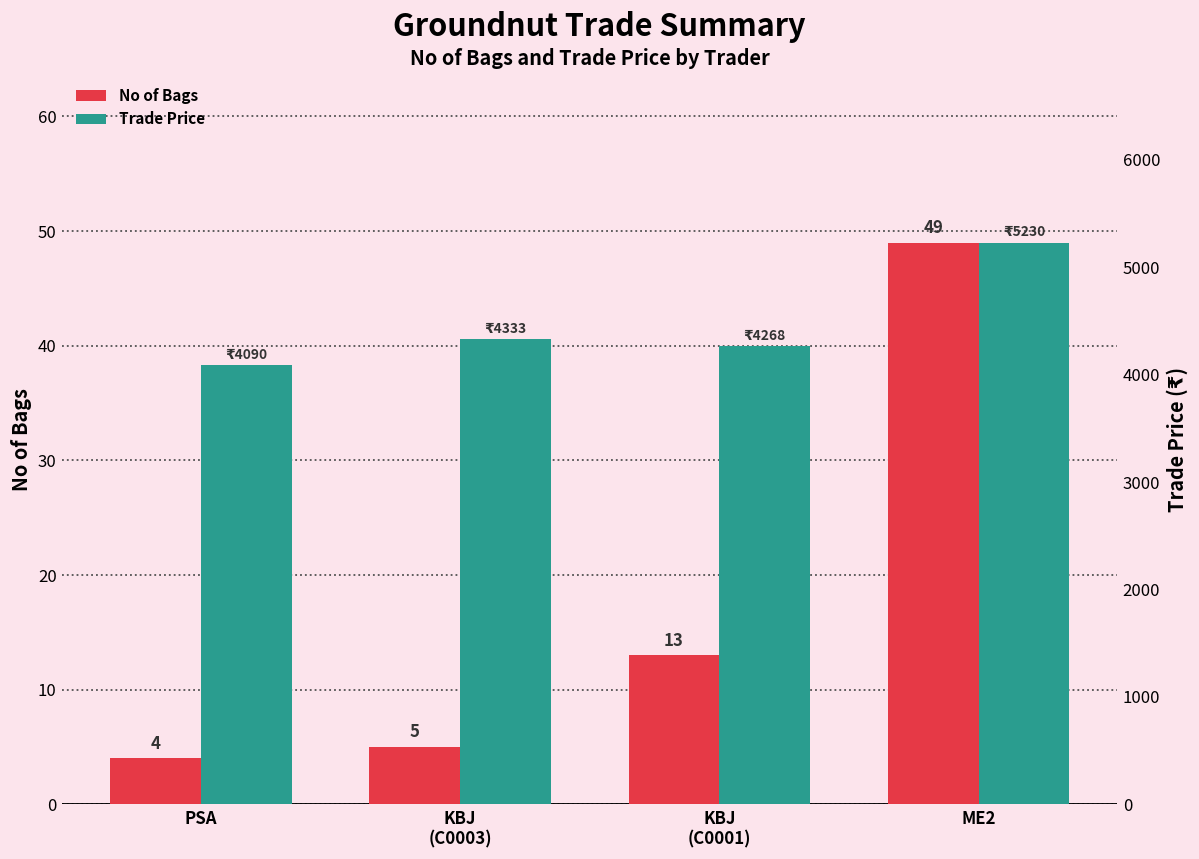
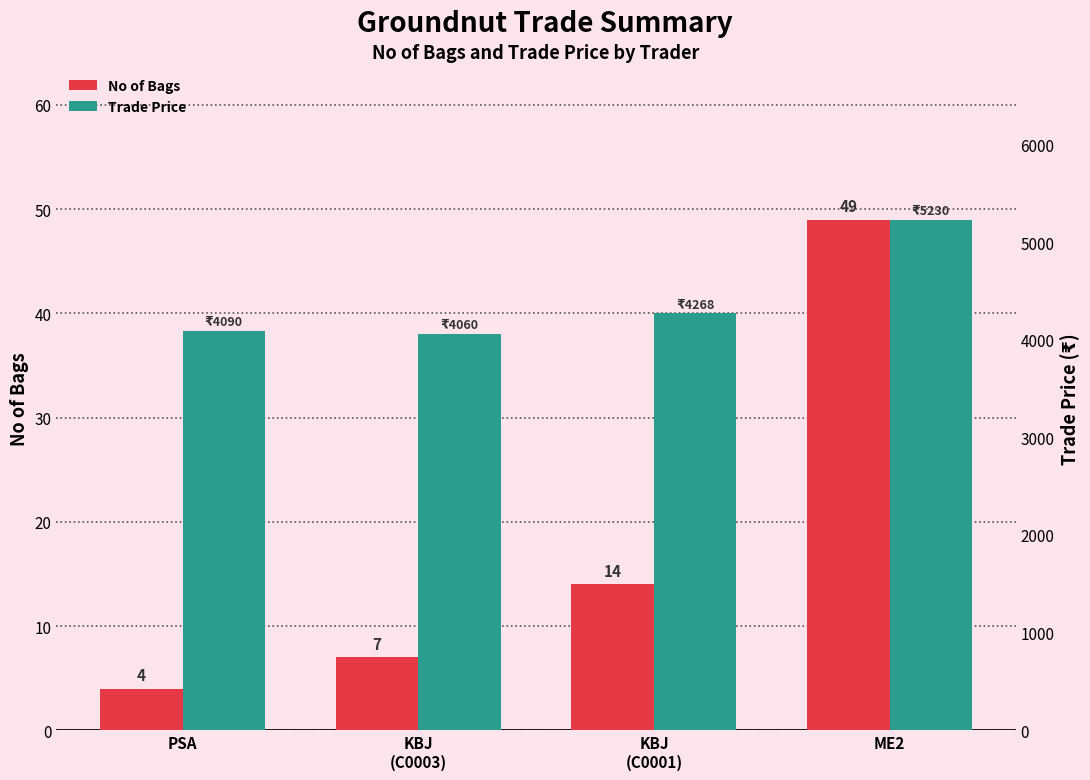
No of Bags, KBJ (C0003): 5 -> 7
No of Bags, KBJ (C0001): 13 -> 14
Trade Price, KBJ (C0003): 4333 -> 4060
